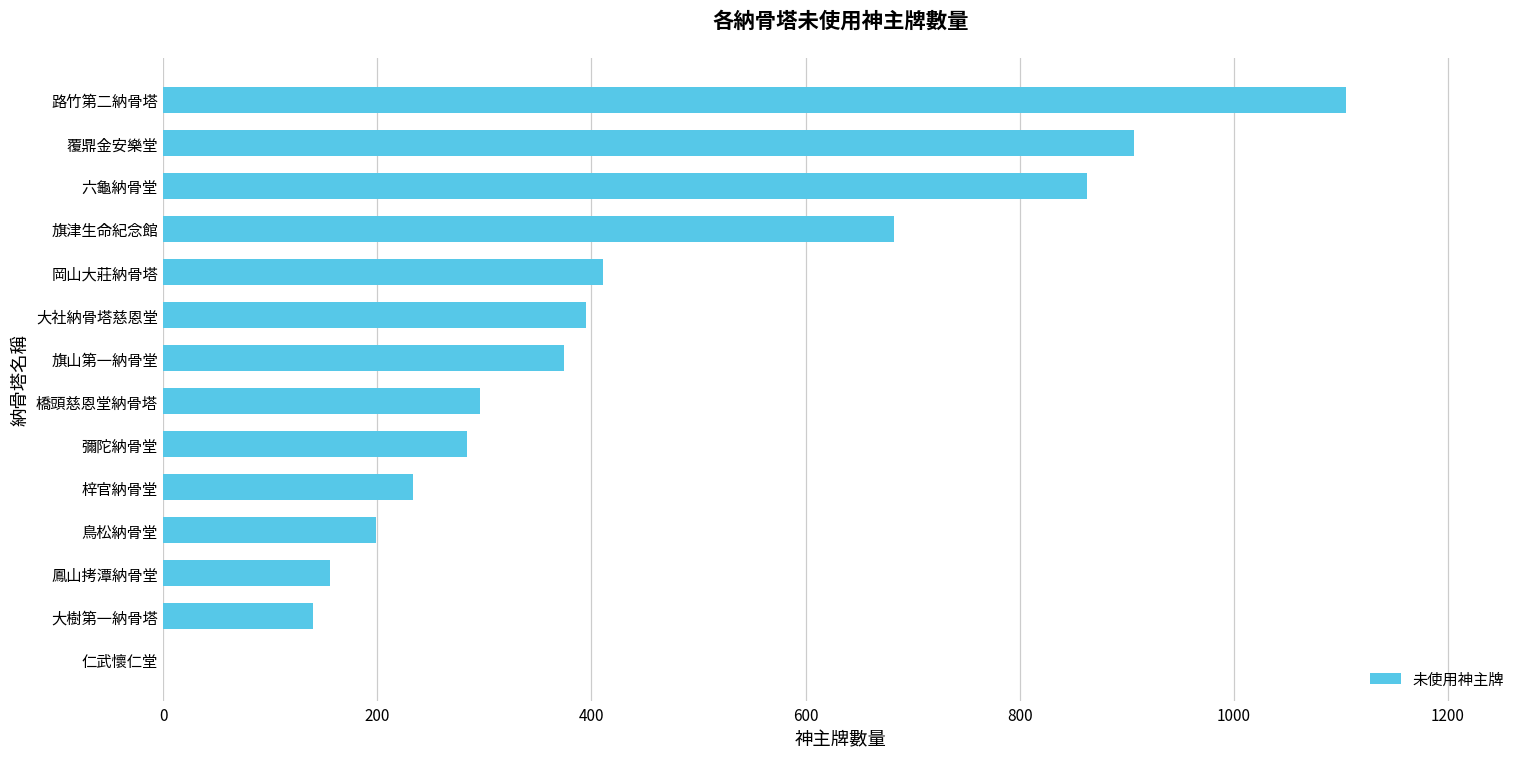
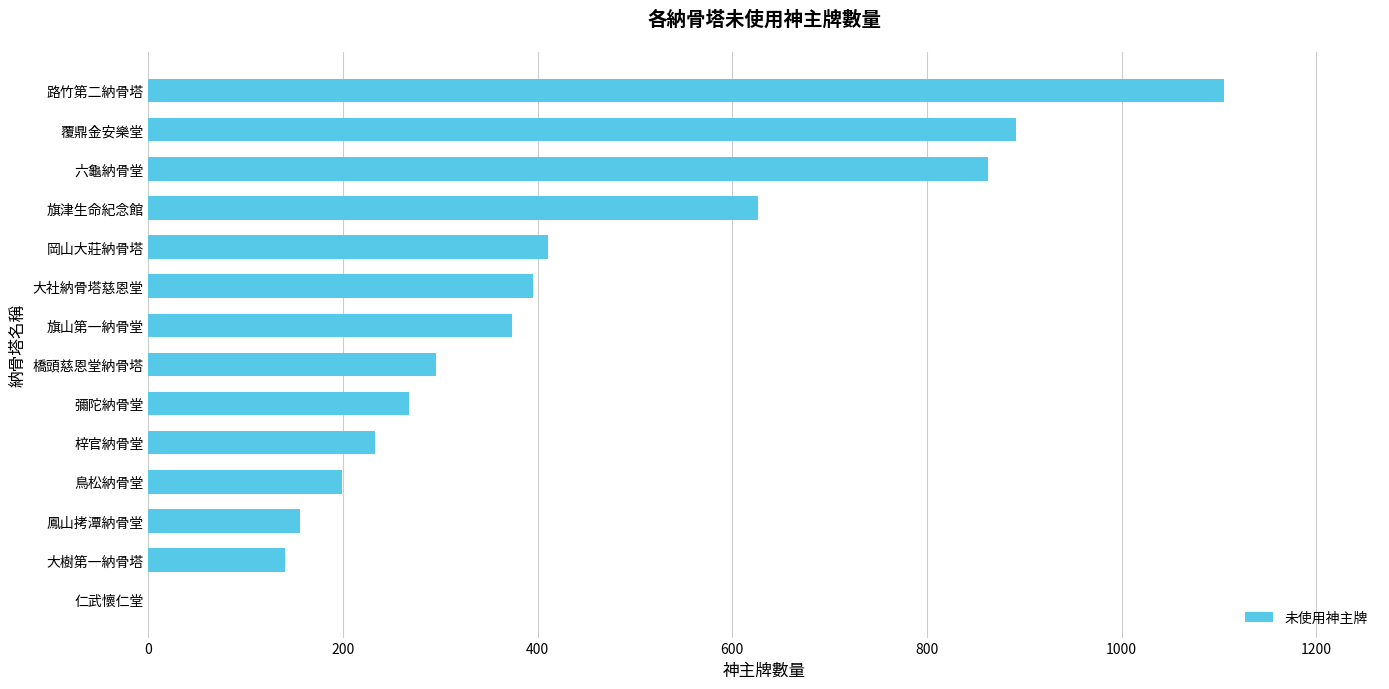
覆鼎金安樂堂: 910 -> 890
旗津生命紀念館: 680 -> 630
彌陀納骨堂: 280 -> 270
